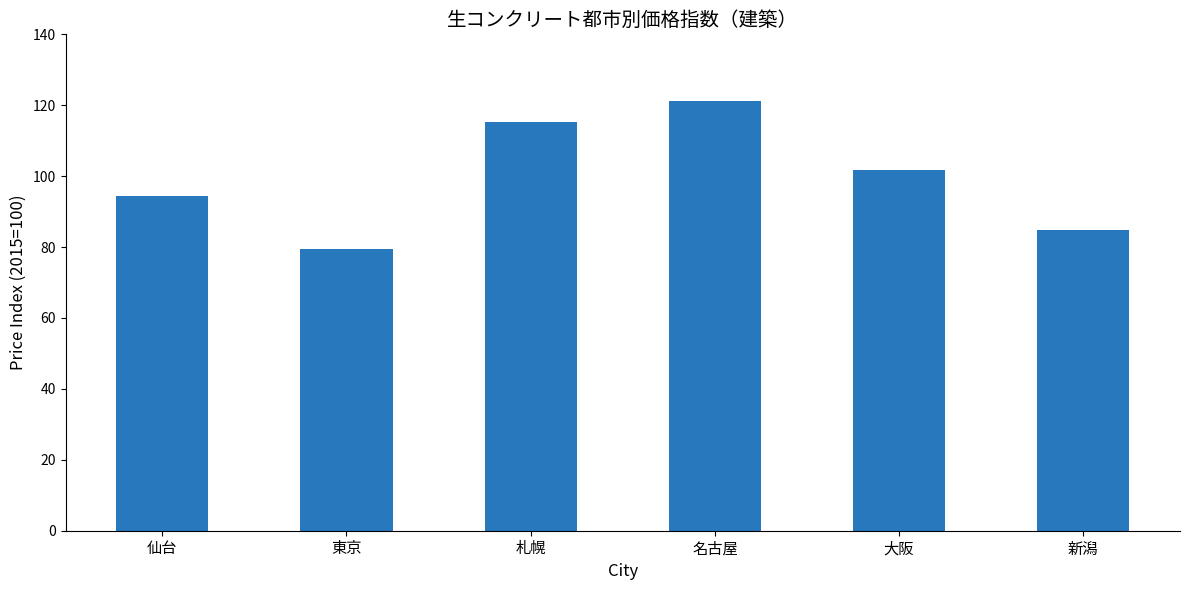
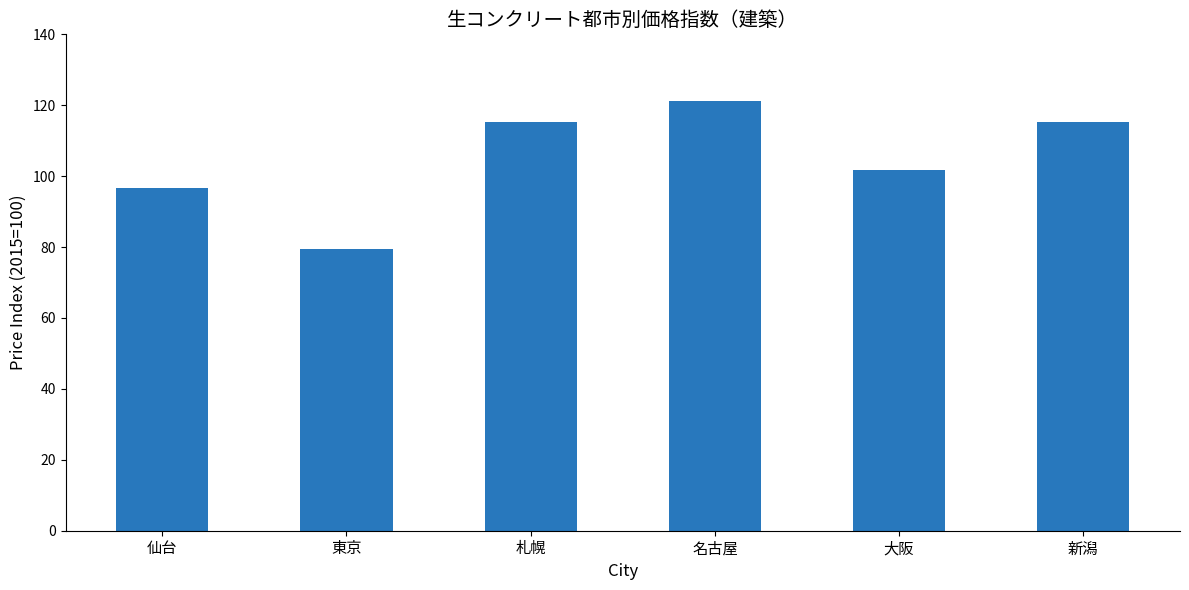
仙台: 94 -> 97
新潟: 85 -> 115
